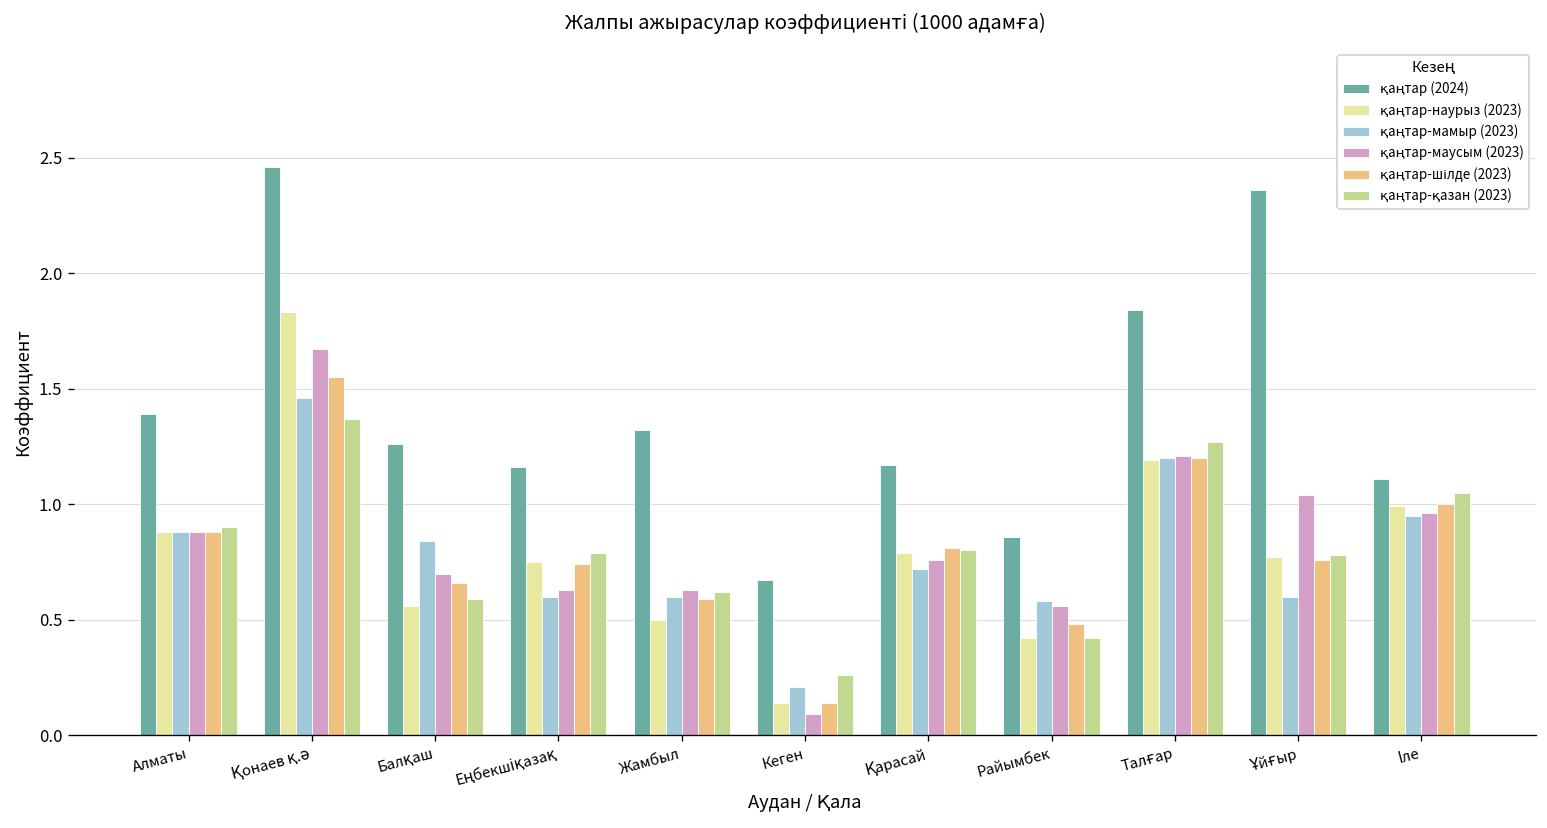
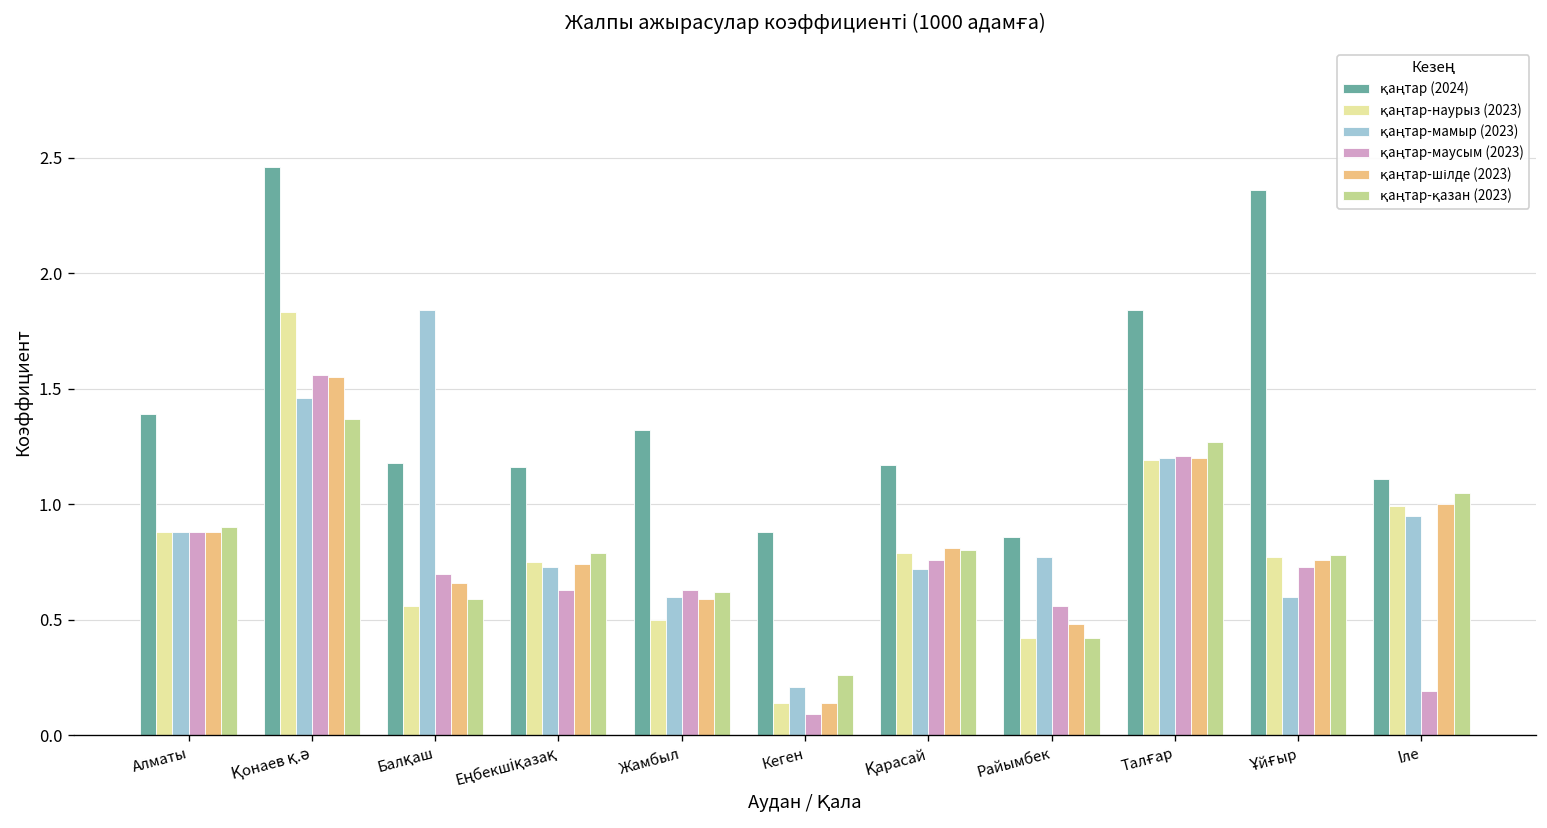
қаңтар-маусым (2023), Қонаев қ.ә: 1.67 -> 1.56
қаңтар (2024), Балқаш: 1.26 -> 1.18
қаңтар-мамыр (2023), Балқаш: 0.84 -> 1.84
қаңтар-мамыр (2023), Еңбекшіқазақ: 0.60 -> 0.73
қаңтар (2024), Кеген: 0.67 -> 0.88
қаңтар-мамыр (2023), Райымбек: 0.58 -> 0.77
қаңтар-маусым (2023), Ұйғыр: 1.04 -> 0.73
қаңтар-маусым (2023), Іле: 0.96 -> 0.19
